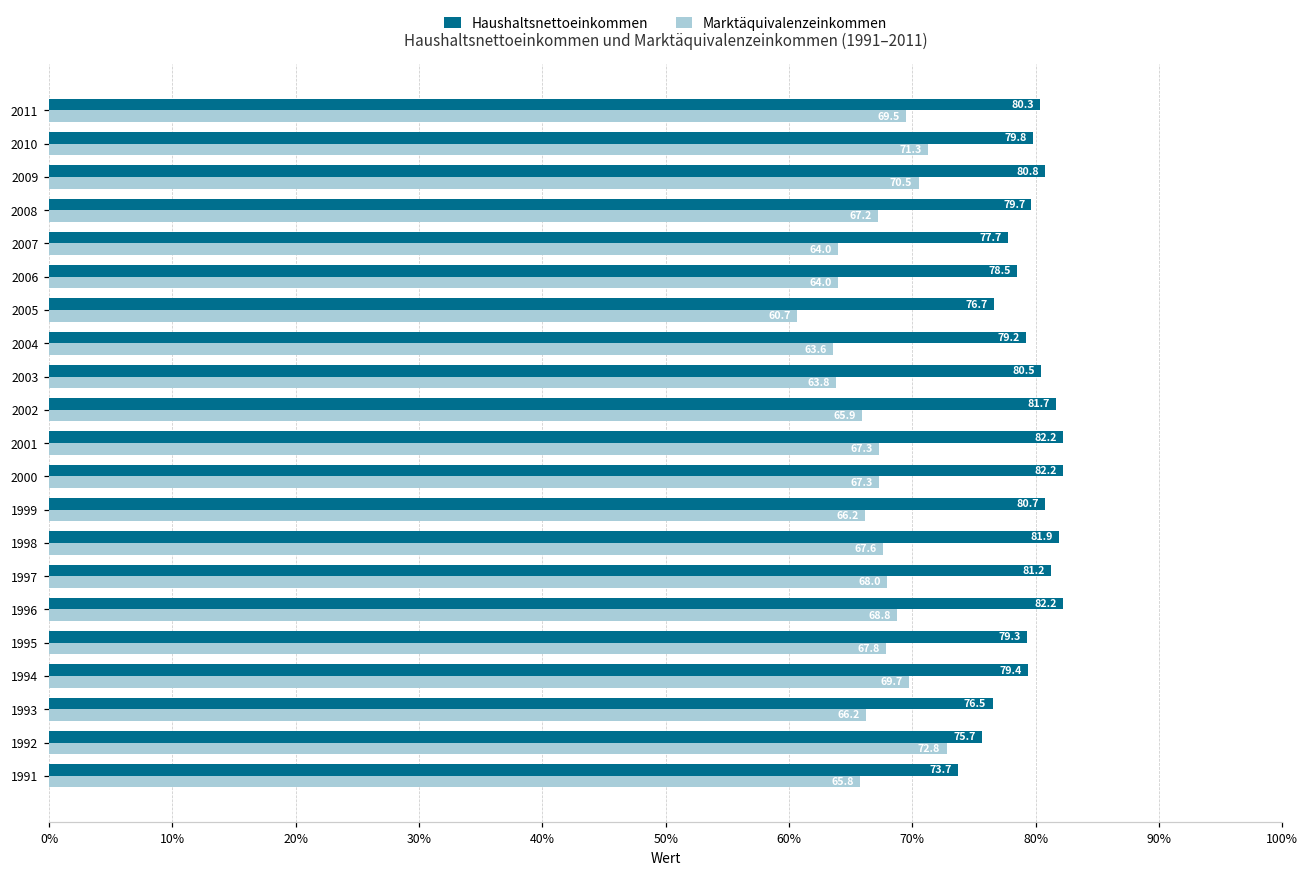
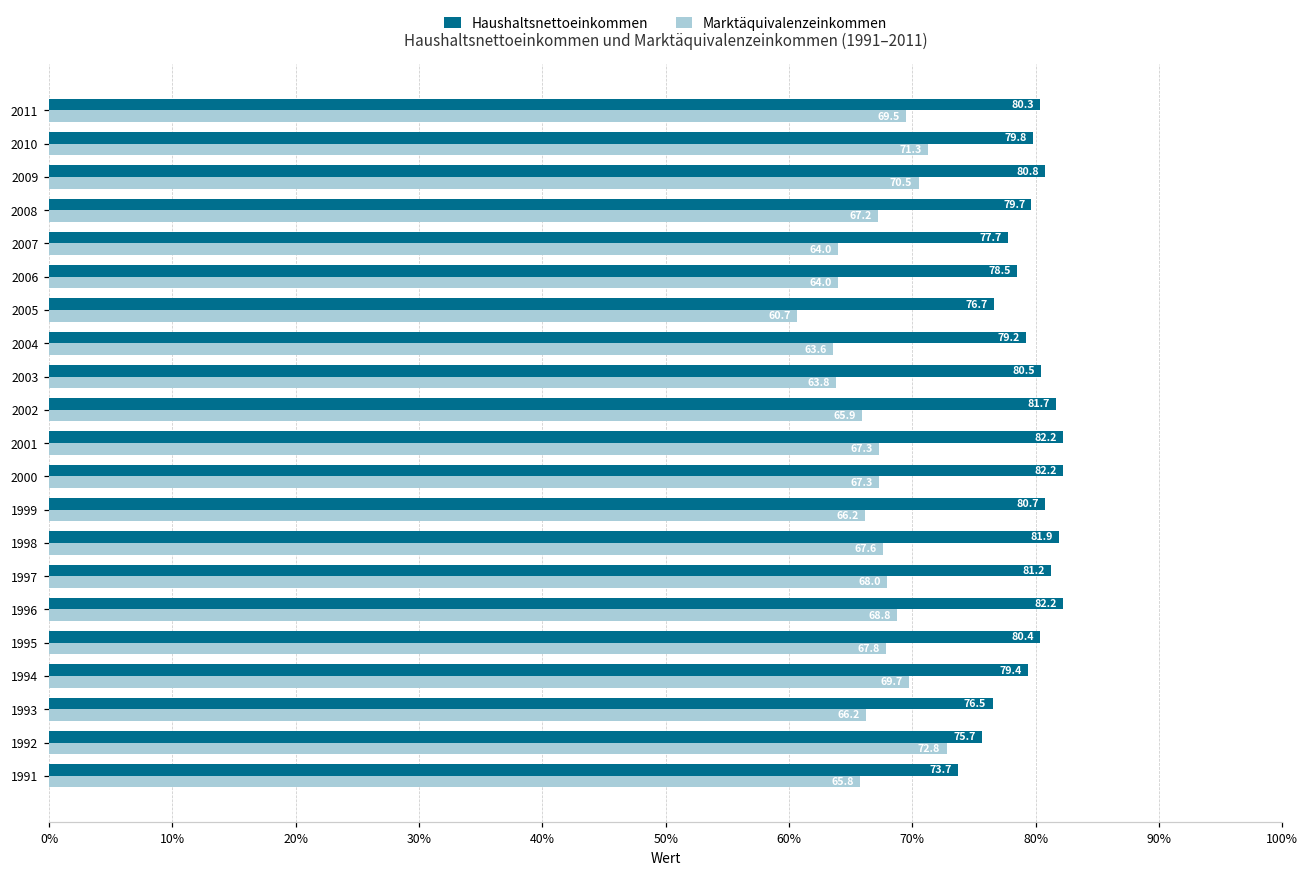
Haushaltsnettoeinkommen, 1995: 79.3 -> 80.4
